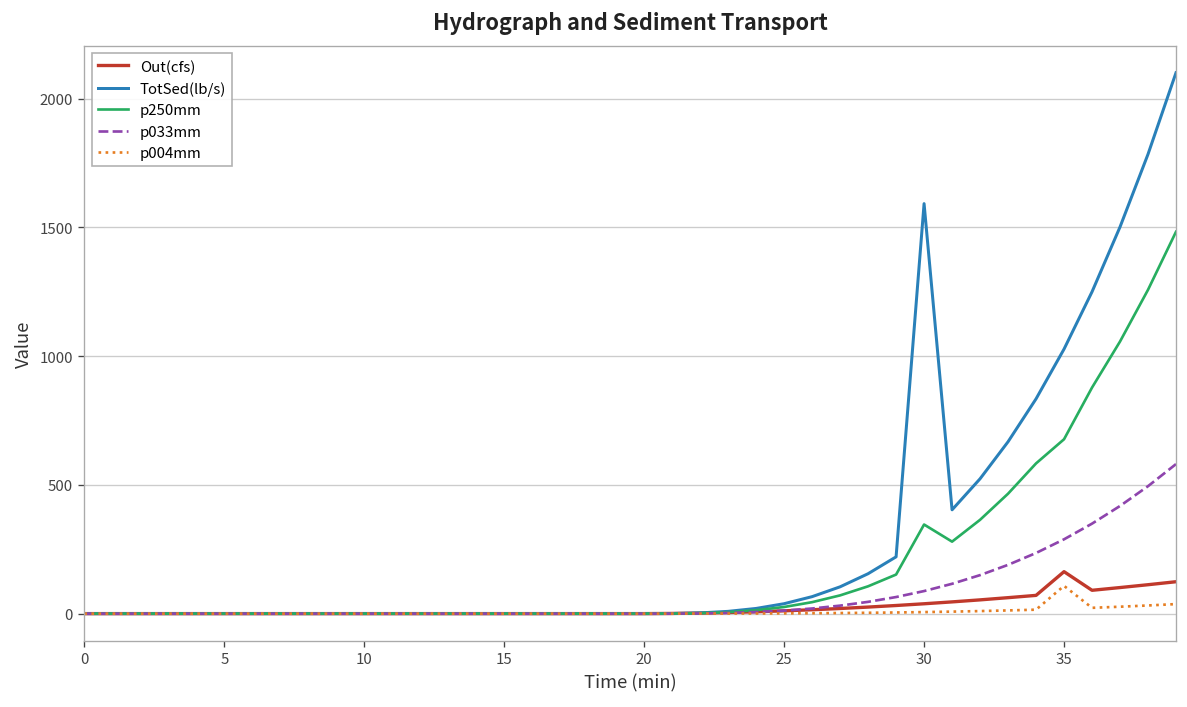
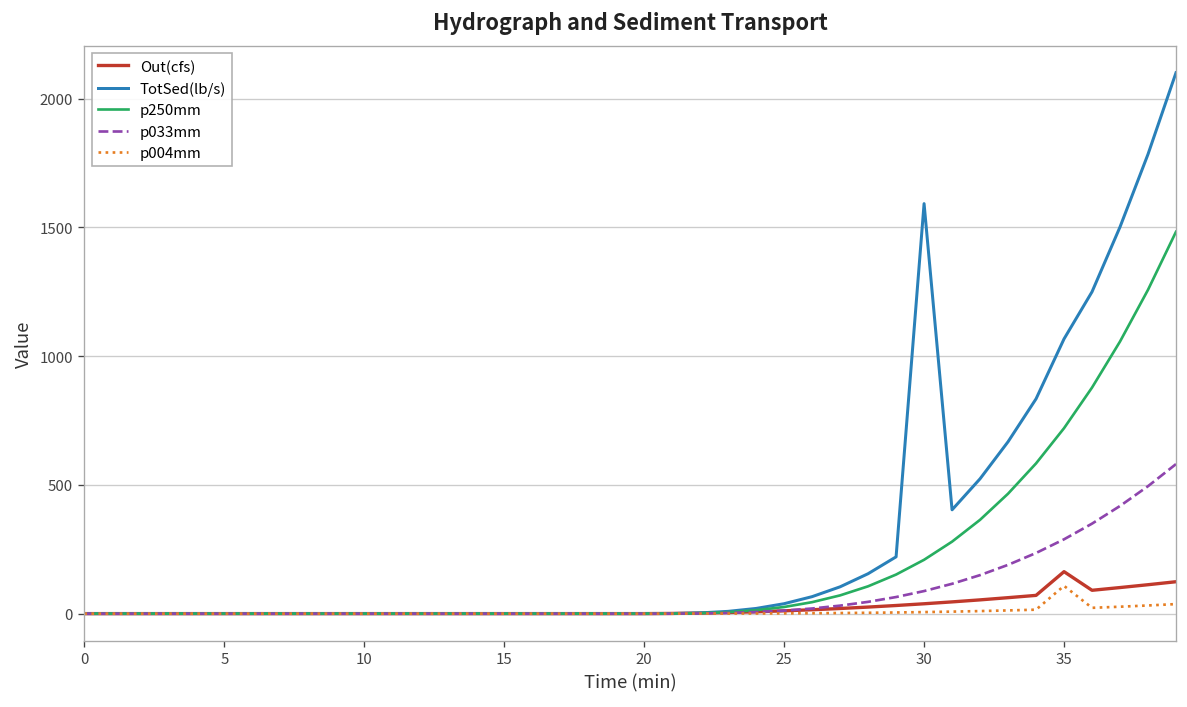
p250mm, 30: 350 -> 210
TotSed(lb/s), 35: 1030 -> 1070
p250mm, 35: 680 -> 720
